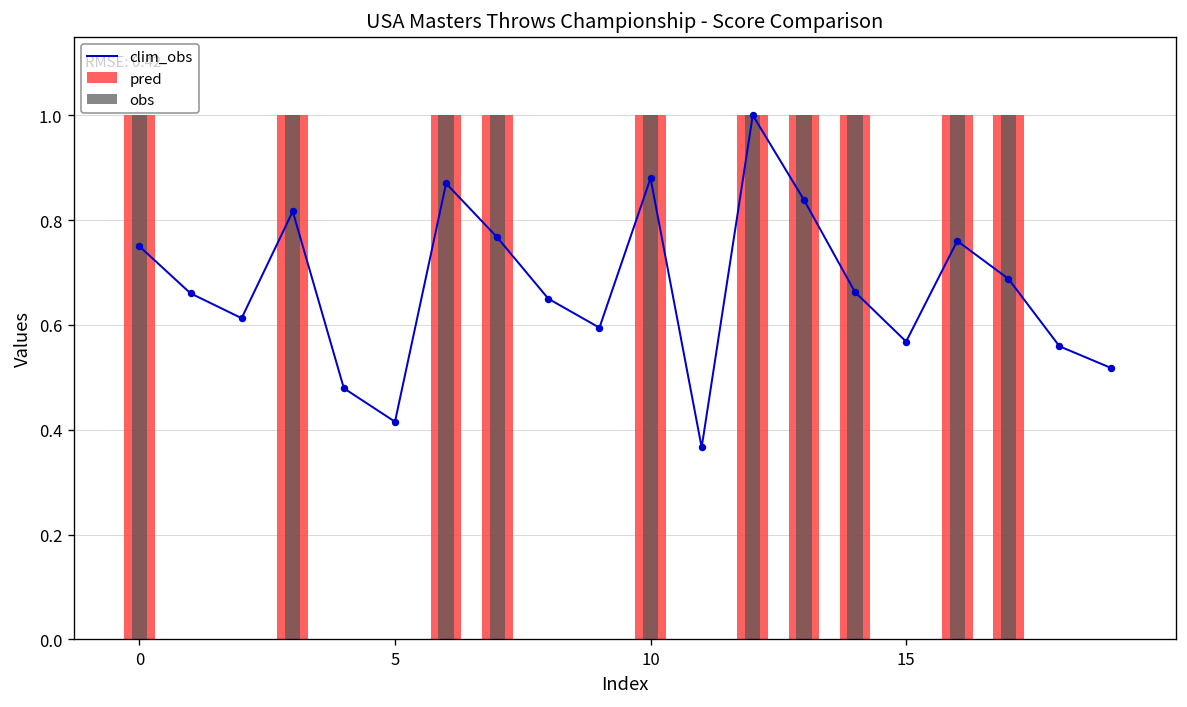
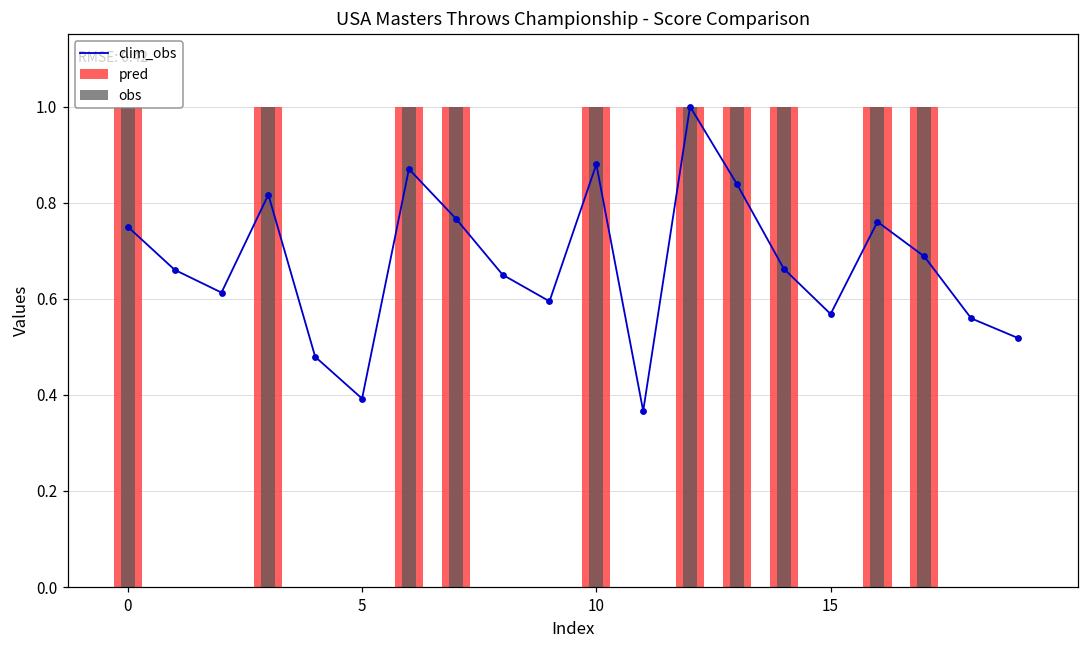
clim_obs, 5: 0.42 -> 0.39
